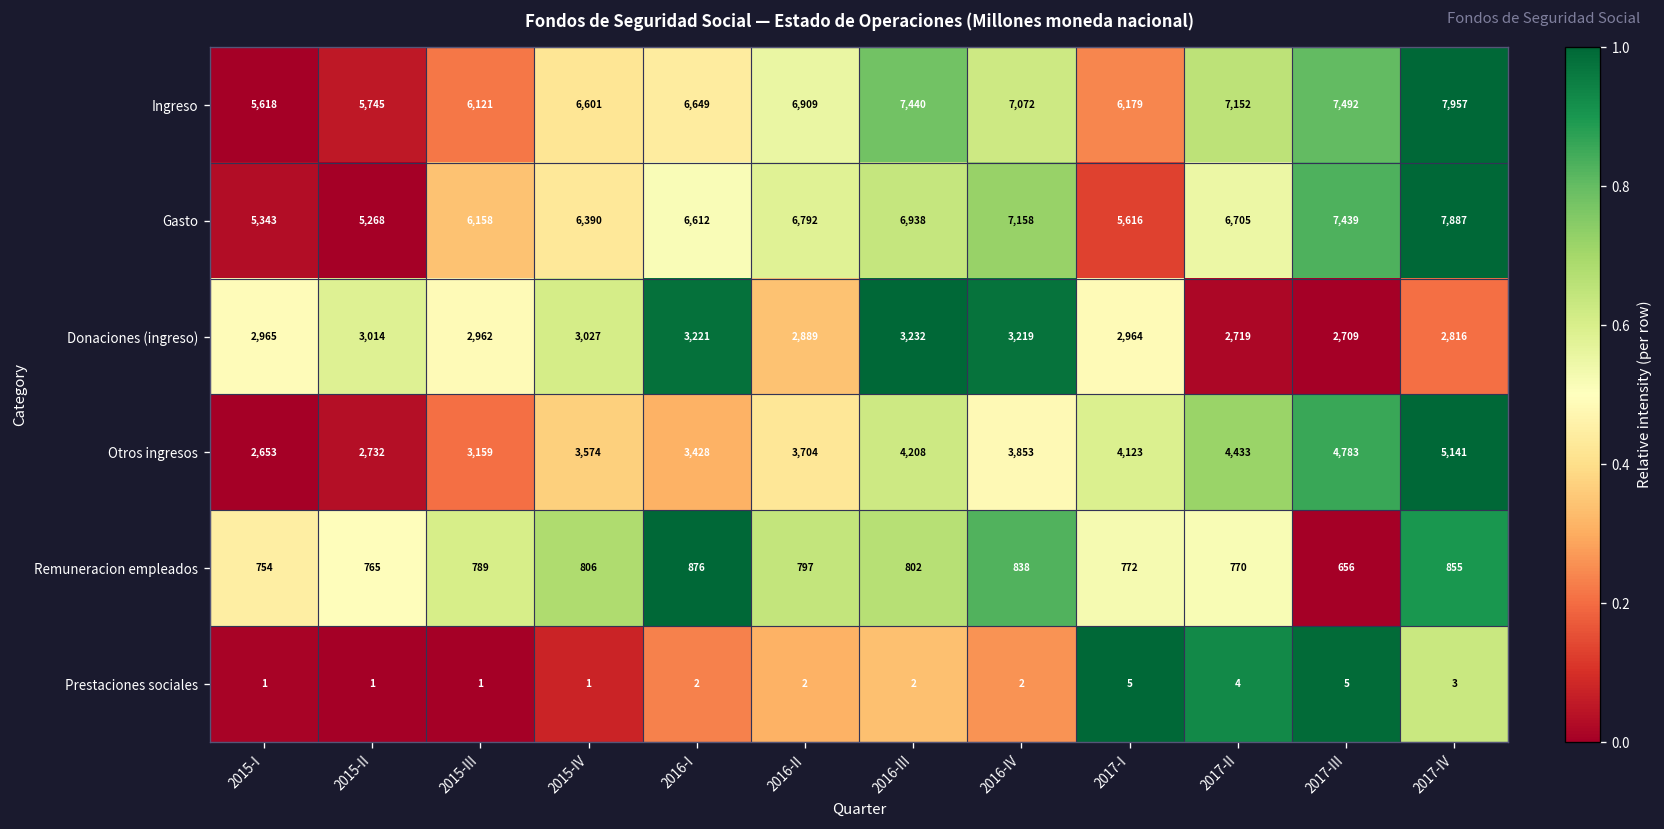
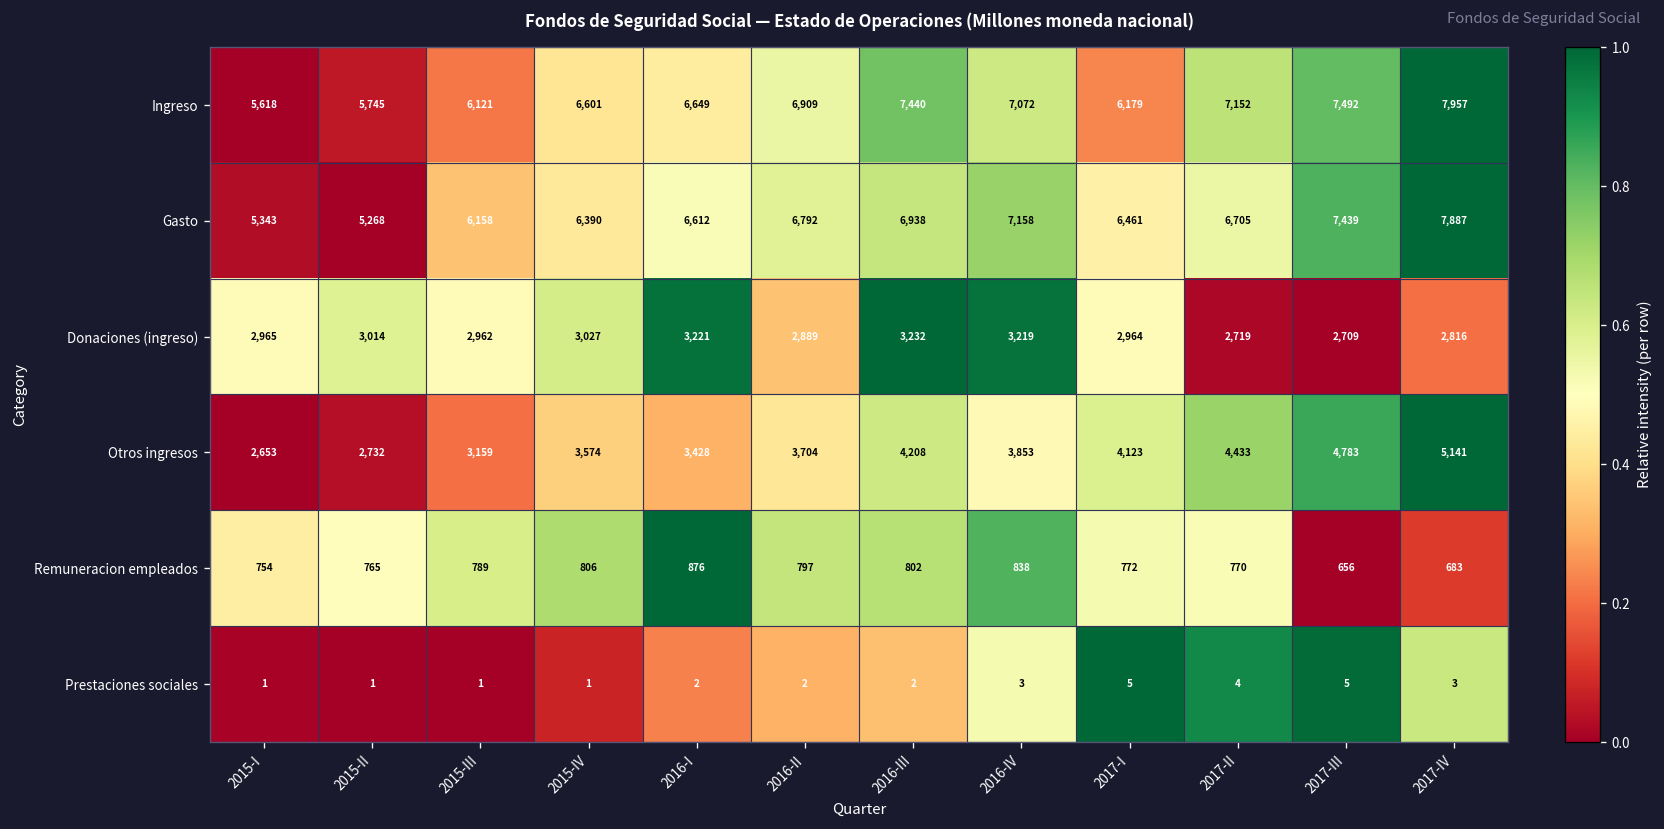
Gasto, 2017-I: 5,616 -> 6,461
Remuneracion empleados, 2017-IV: 855 -> 683
Prestaciones sociales, 2016-IV: 2 -> 3
